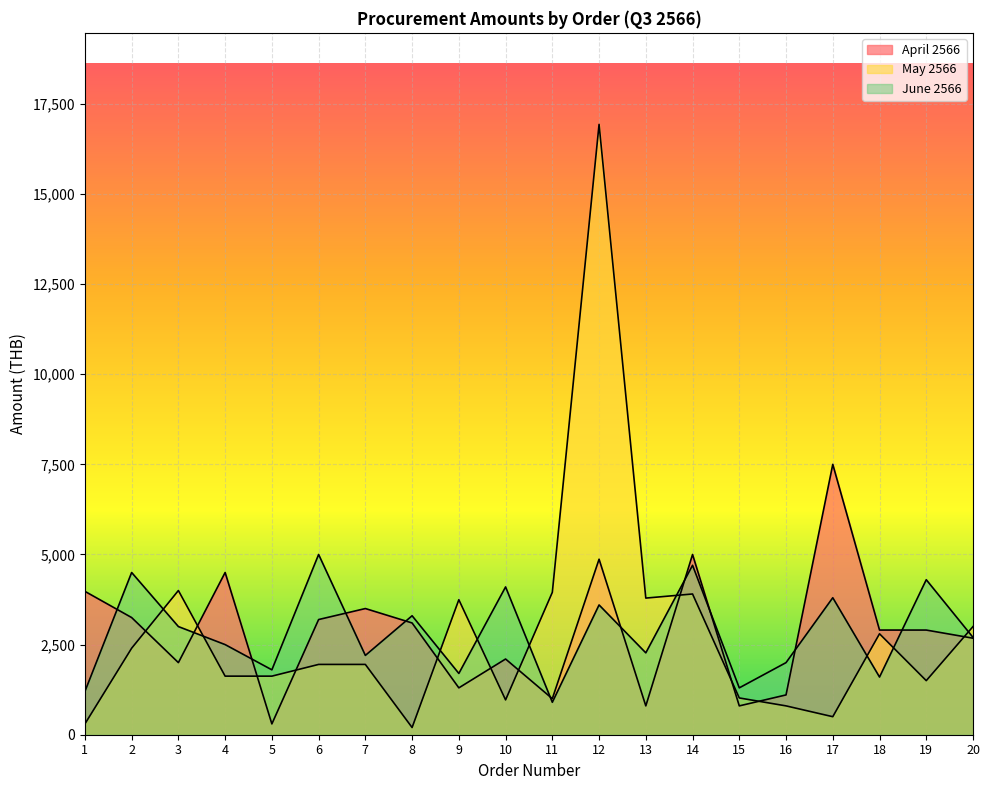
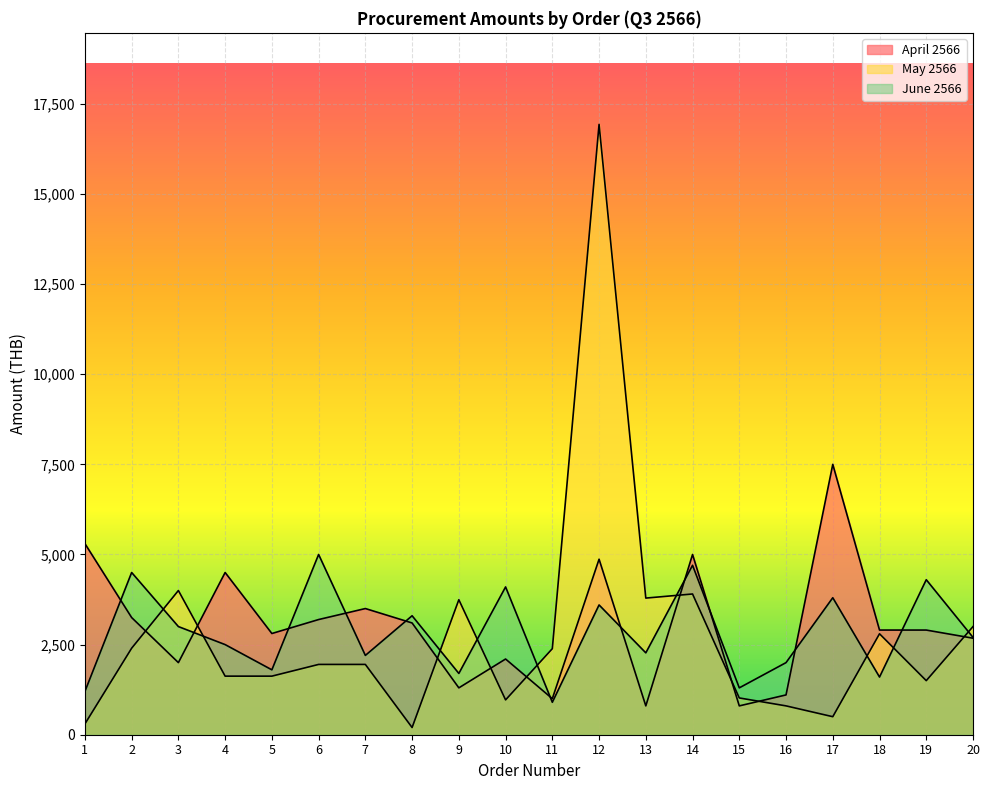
April 2566, 1: 4,000 -> 5,300
April 2566, 5: 300 -> 2,800
May 2566, 11: 4,000 -> 2,400
